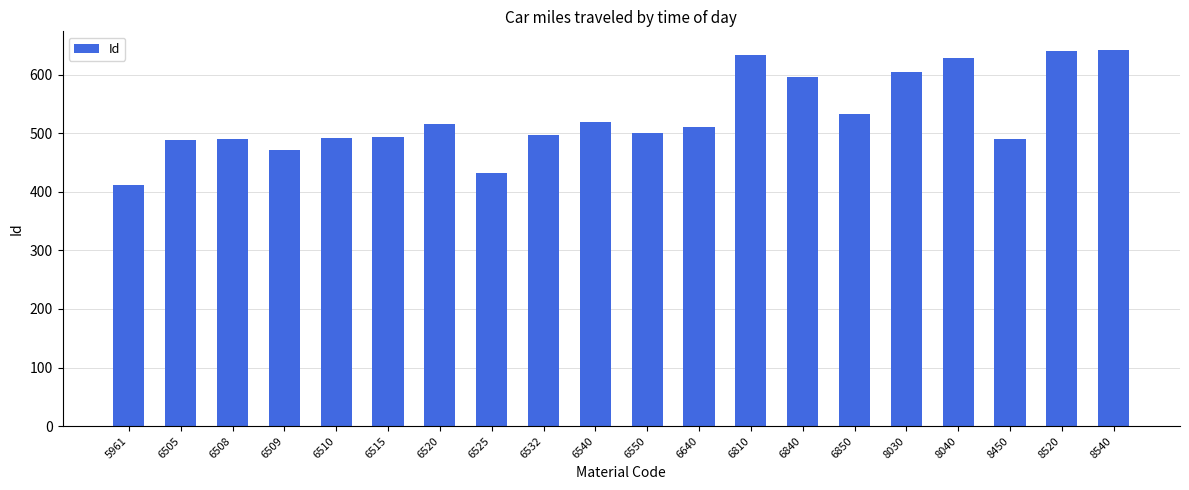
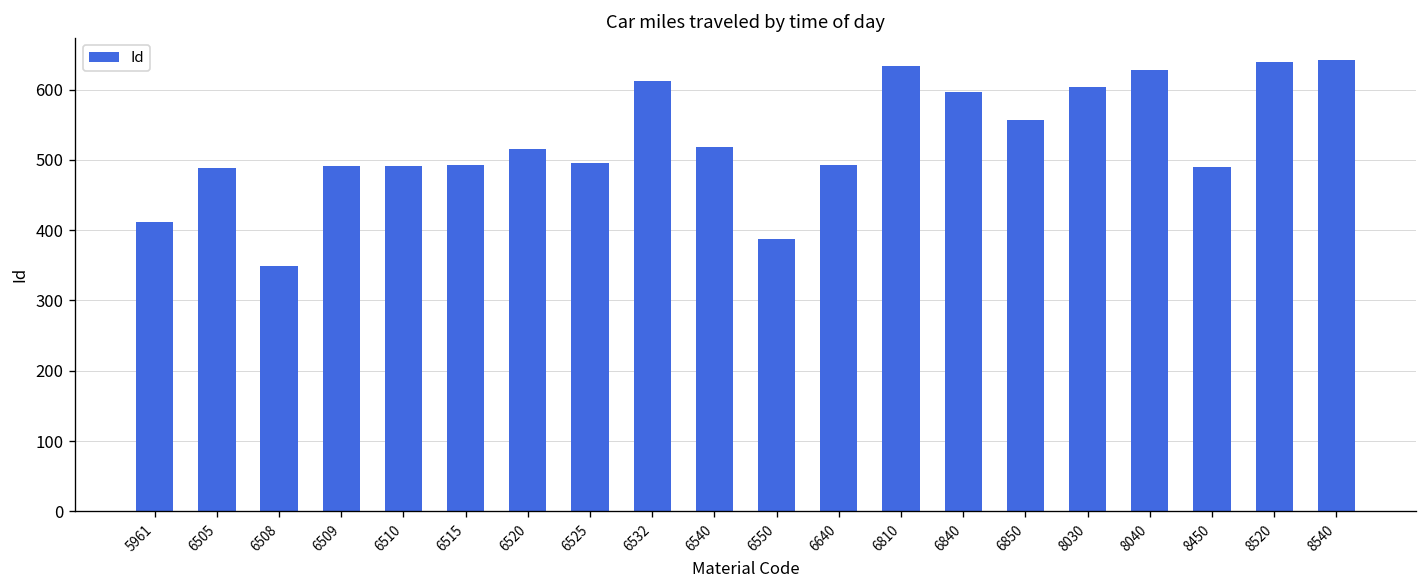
6508: 490 -> 350
6509: 470 -> 490
6525: 430 -> 500
6532: 500 -> 610
6550: 500 -> 390
6640: 510 -> 490
6850: 530 -> 560
